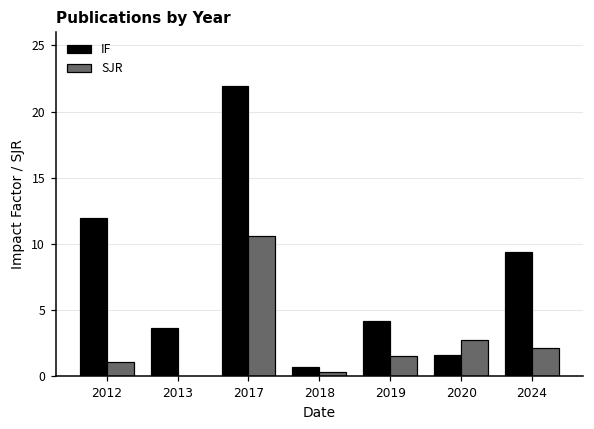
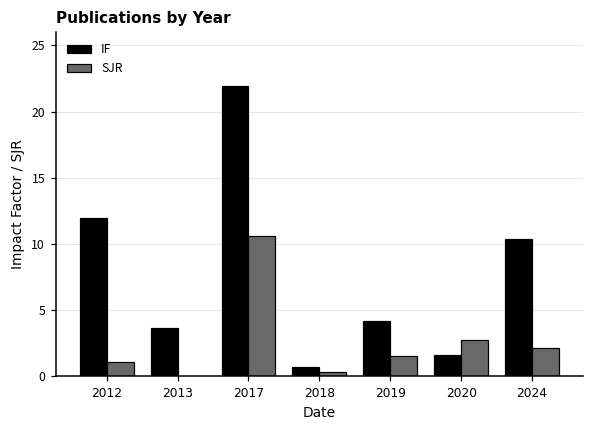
IF, 2024: 9.4 -> 10.4
